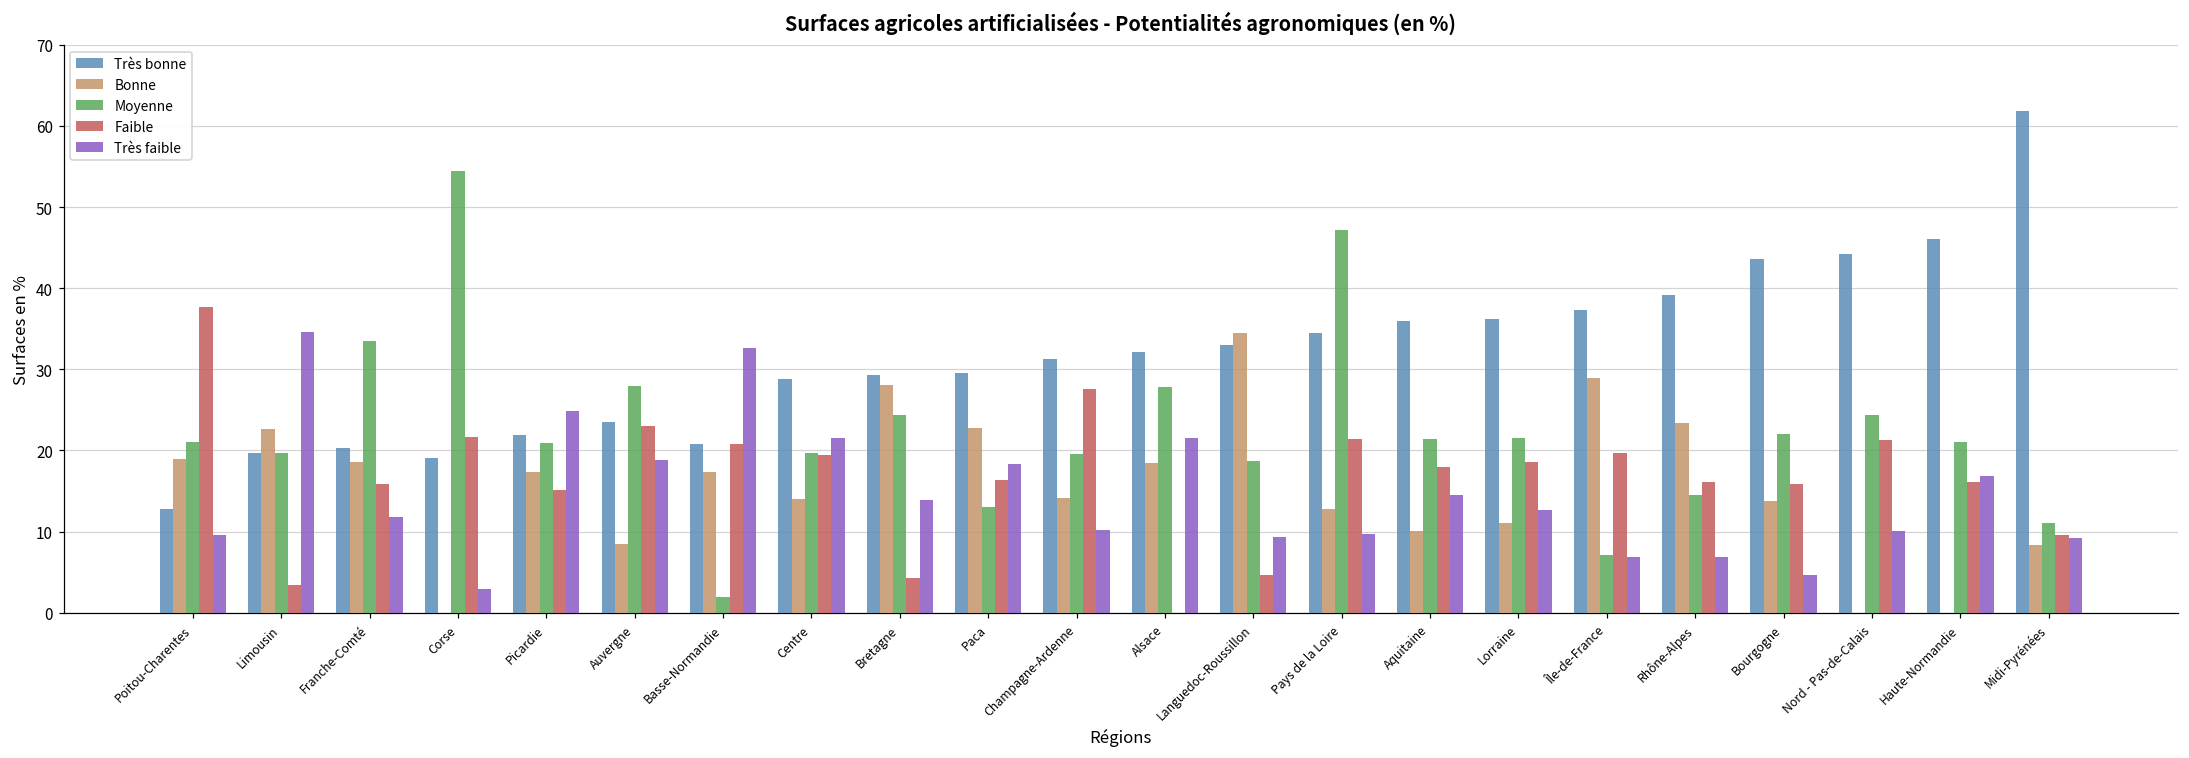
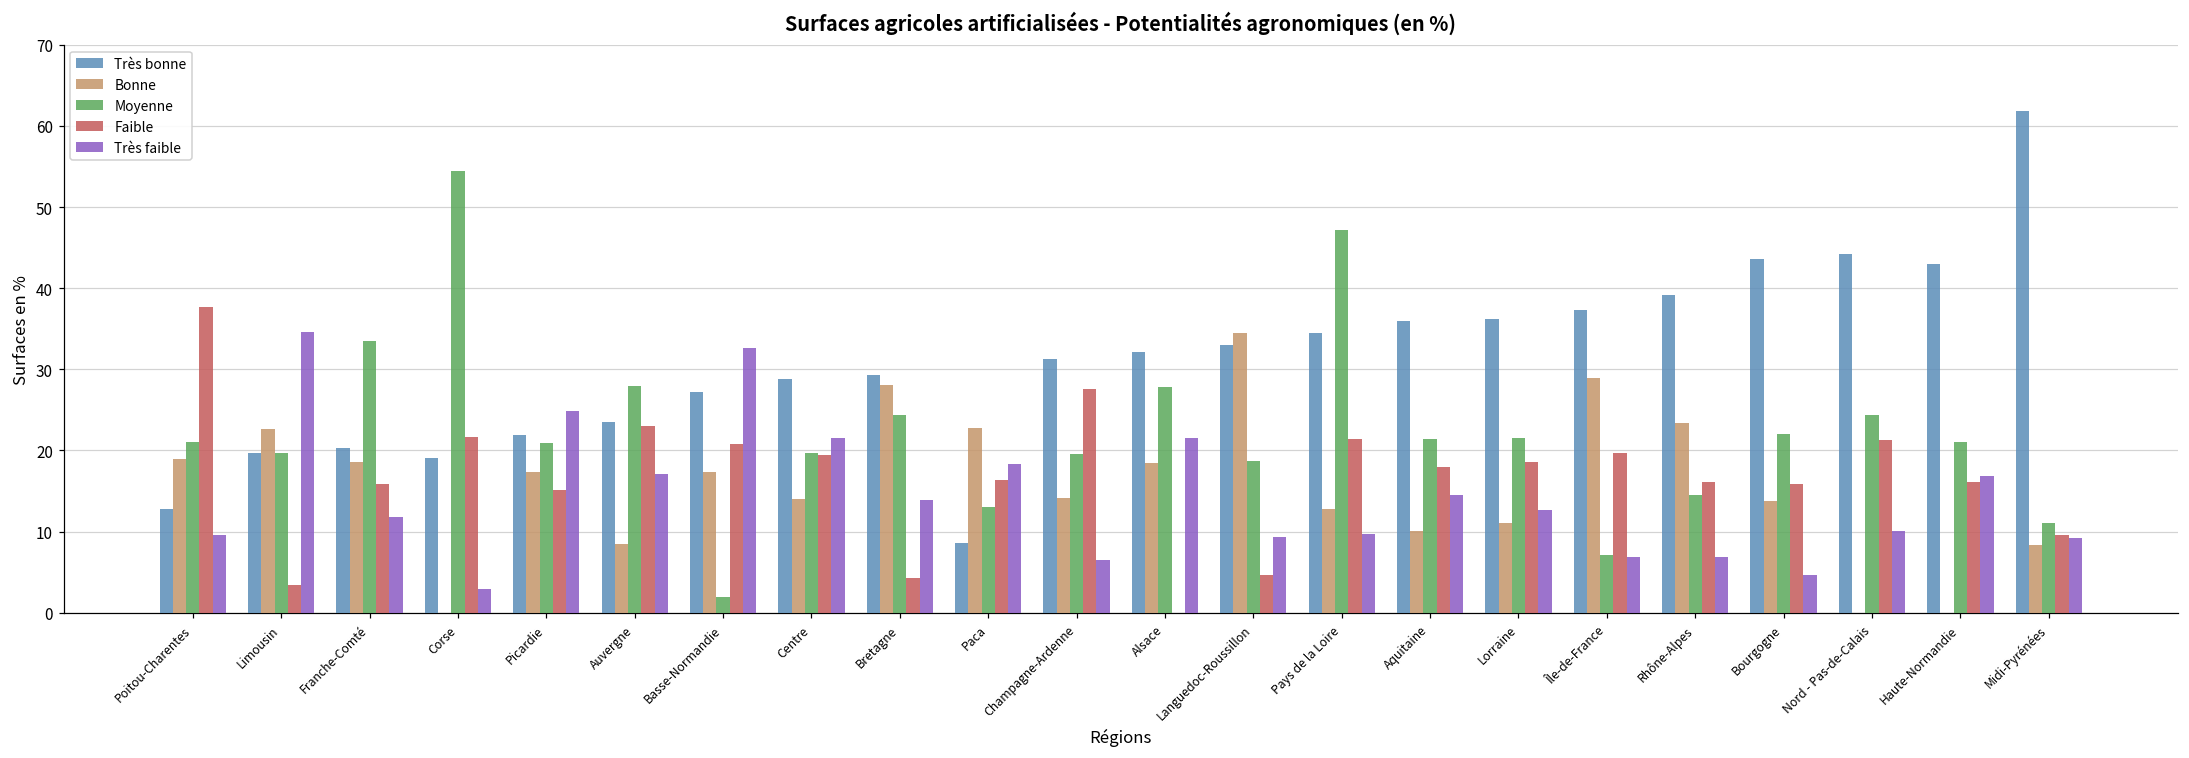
Très faible, Auvergne: 19 -> 17
Très bonne, Basse-Normandie: 21 -> 27
Très bonne, Paca: 30 -> 9
Très faible, Champagne-Ardenne: 10 -> 7
Très bonne, Haute-Normandie: 46 -> 43
